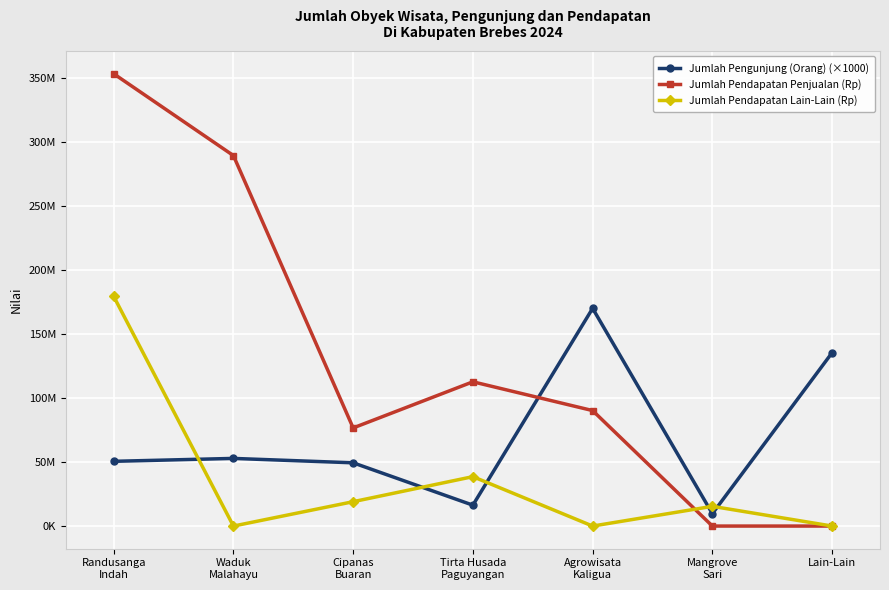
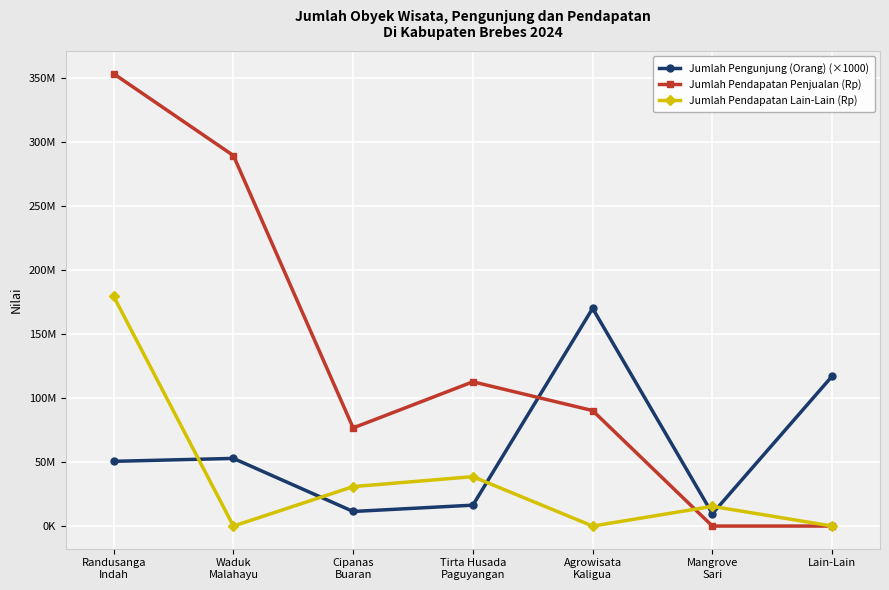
Jumlah Pengunjung (Orang) (×1000), Cipanas Buaran: 49000000 -> 11000000
Jumlah Pendapatan Lain-Lain (Rp), Cipanas Buaran: 19000000 -> 31000000
Jumlah Pengunjung (Orang) (×1000), Lain-Lain: 135000000 -> 117000000
